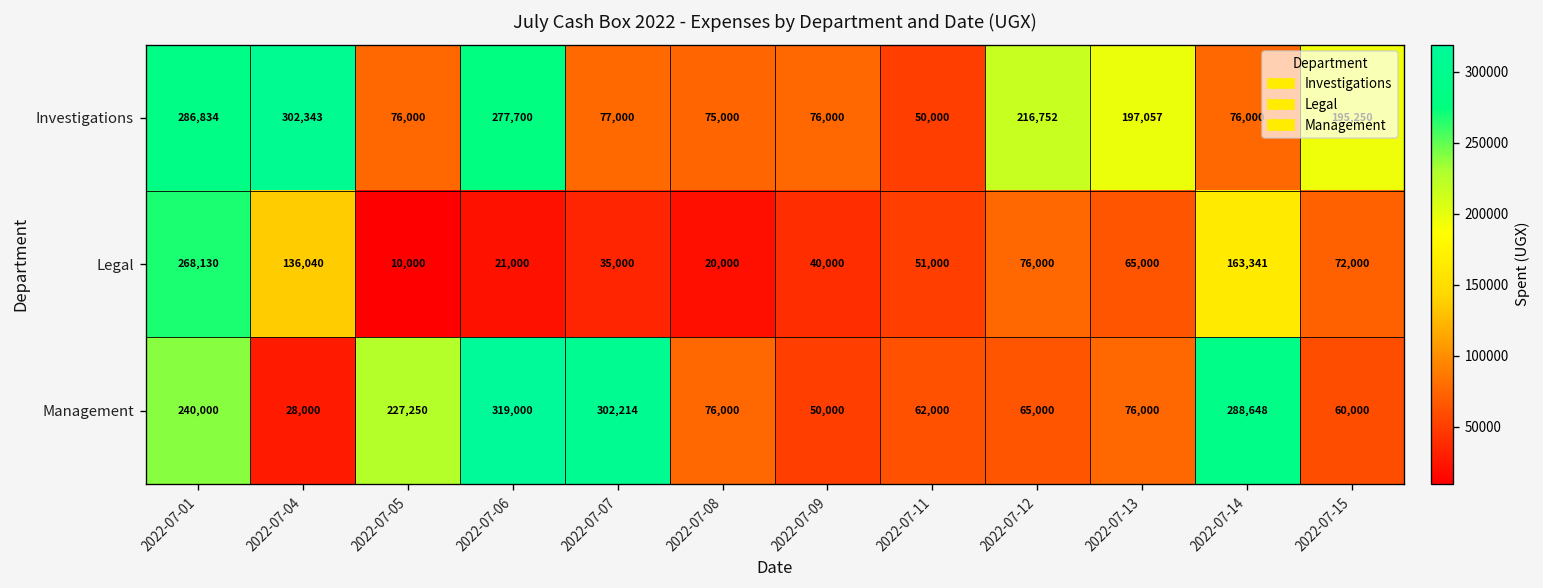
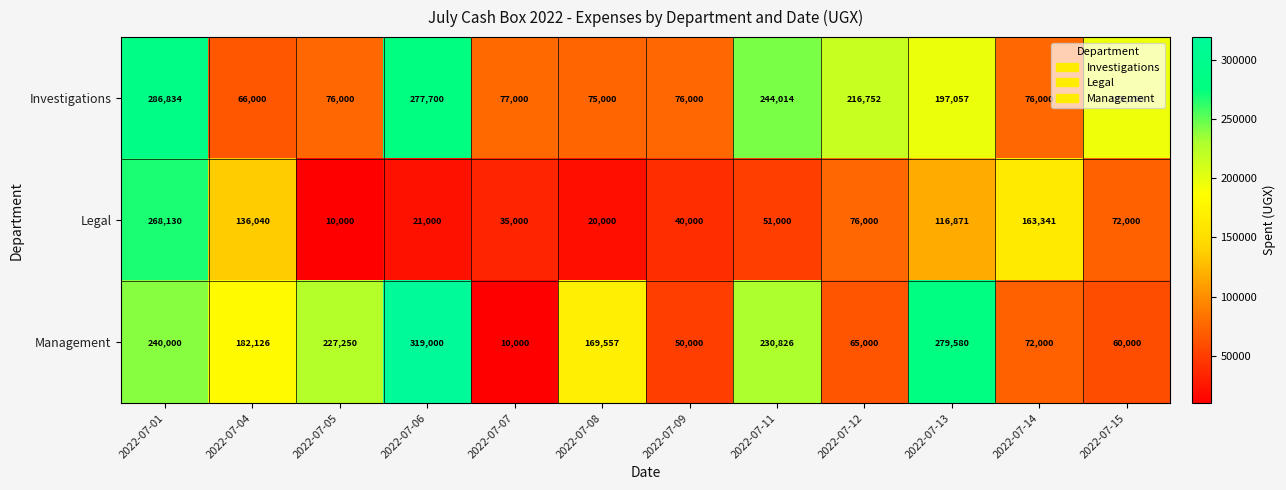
Investigations, 2022-07-04: 302,343 -> 66,000
Investigations, 2022-07-11: 50,000 -> 244,014
Legal, 2022-07-13: 65,000 -> 116,871
Management, 2022-07-04: 28,000 -> 182,126
Management, 2022-07-07: 302,214 -> 10,000
Management, 2022-07-08: 76,000 -> 169,557
Management, 2022-07-11: 62,000 -> 230,826
Management, 2022-07-13: 76,000 -> 279,580
Management, 2022-07-14: 288,648 -> 72,000
